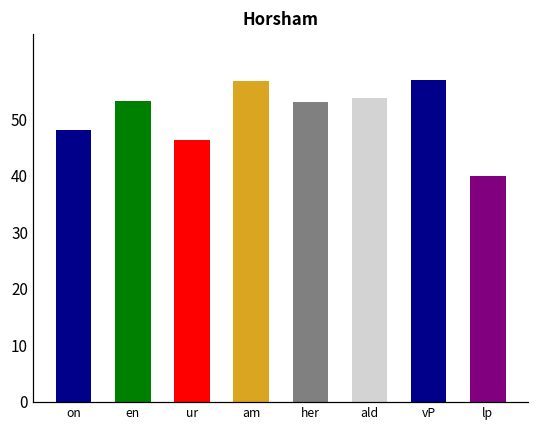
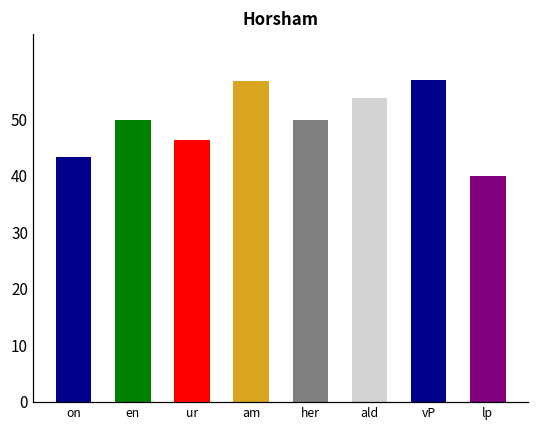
on: 48 -> 43
en: 53 -> 50
her: 53 -> 50
